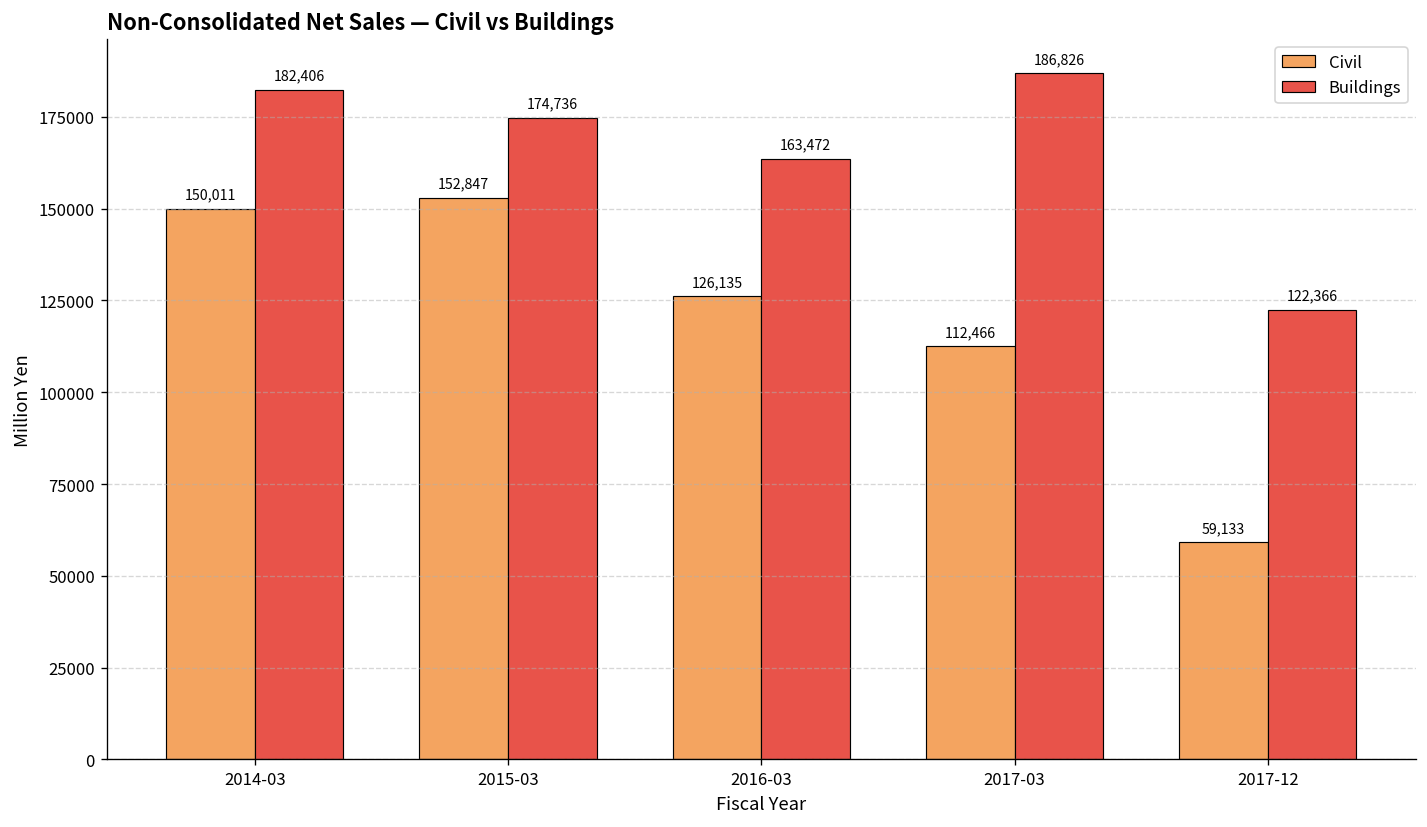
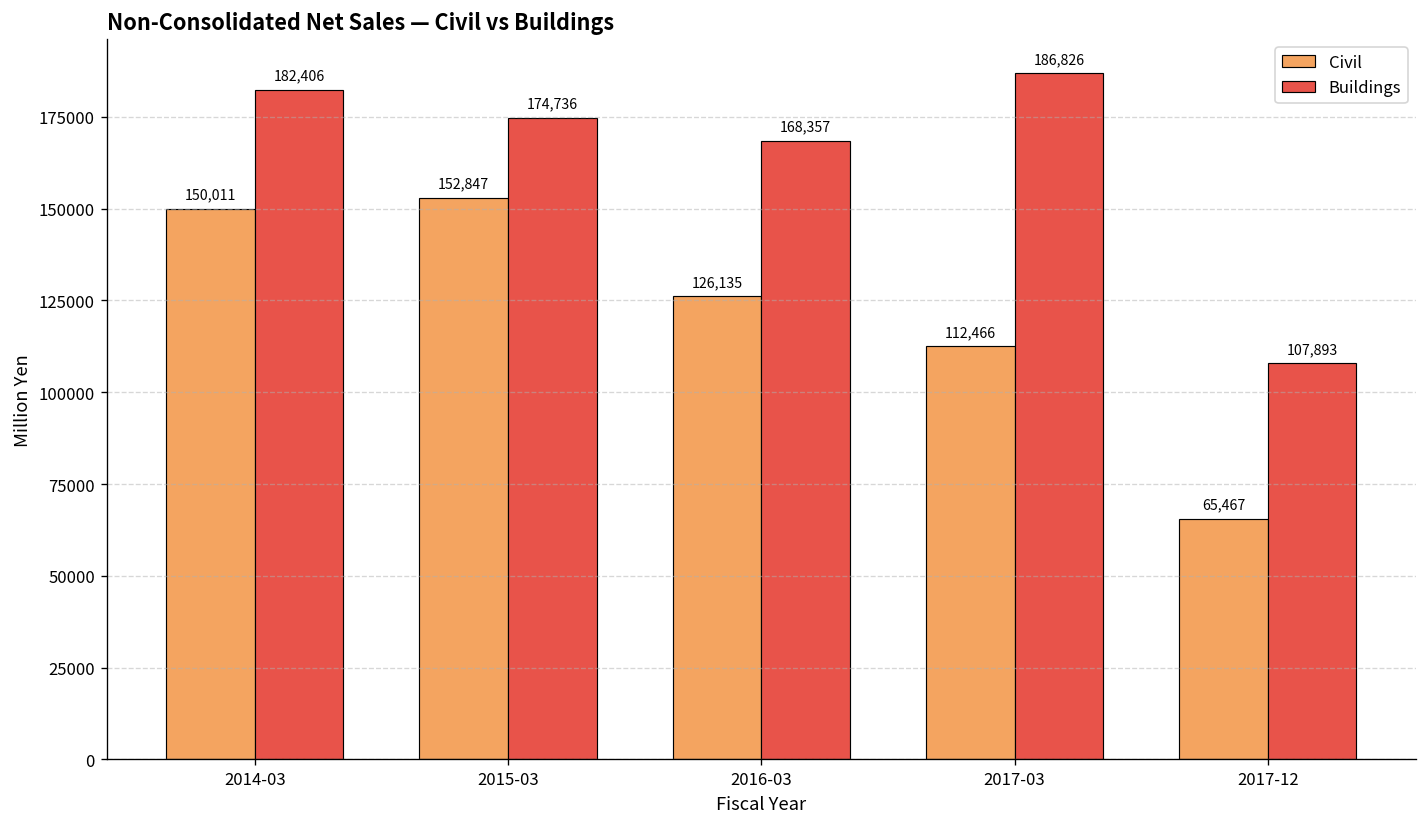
Buildings, 2016-03: 163,472 -> 168,357
Civil, 2017-12: 59,133 -> 65,467
Buildings, 2017-12: 122,366 -> 107,893
